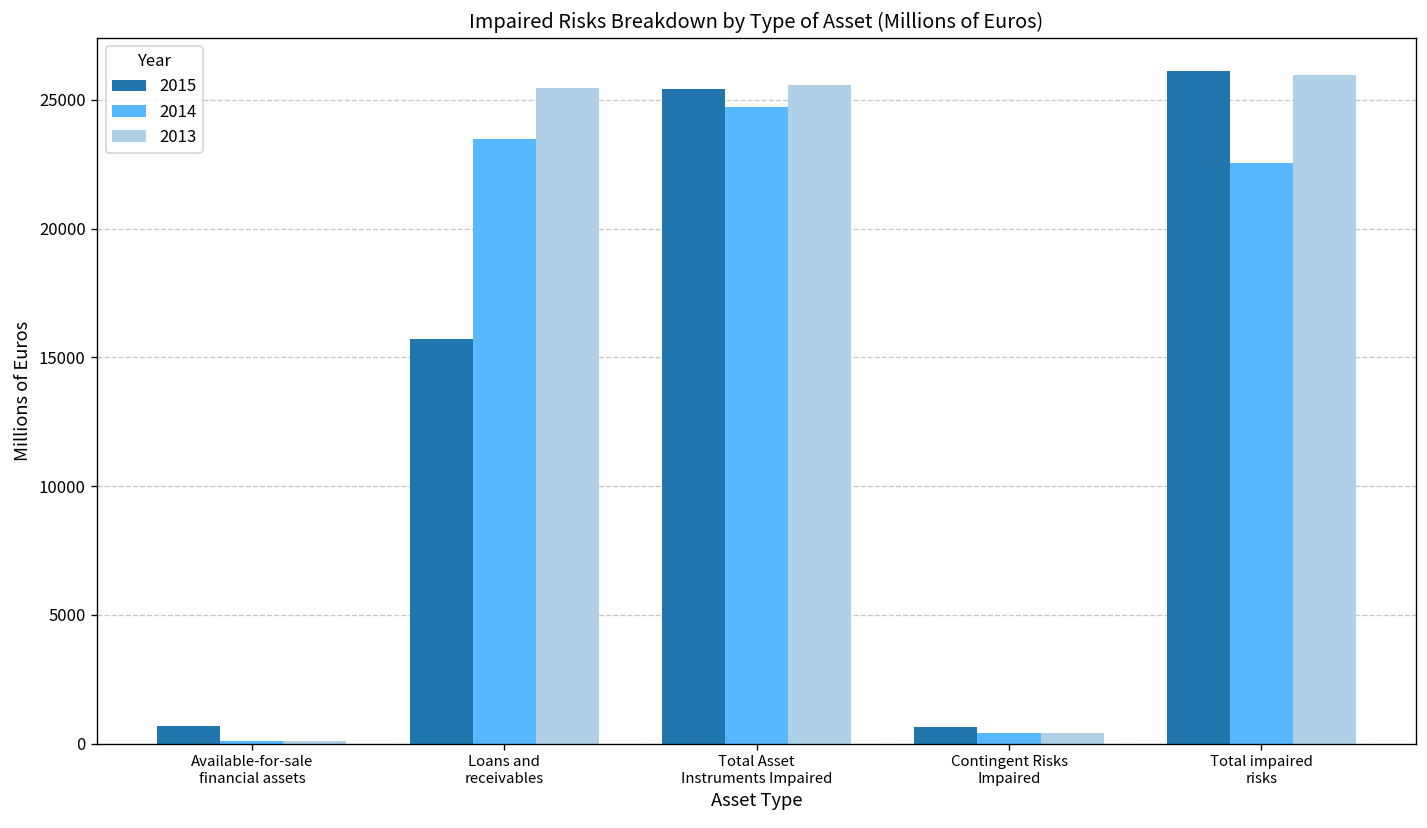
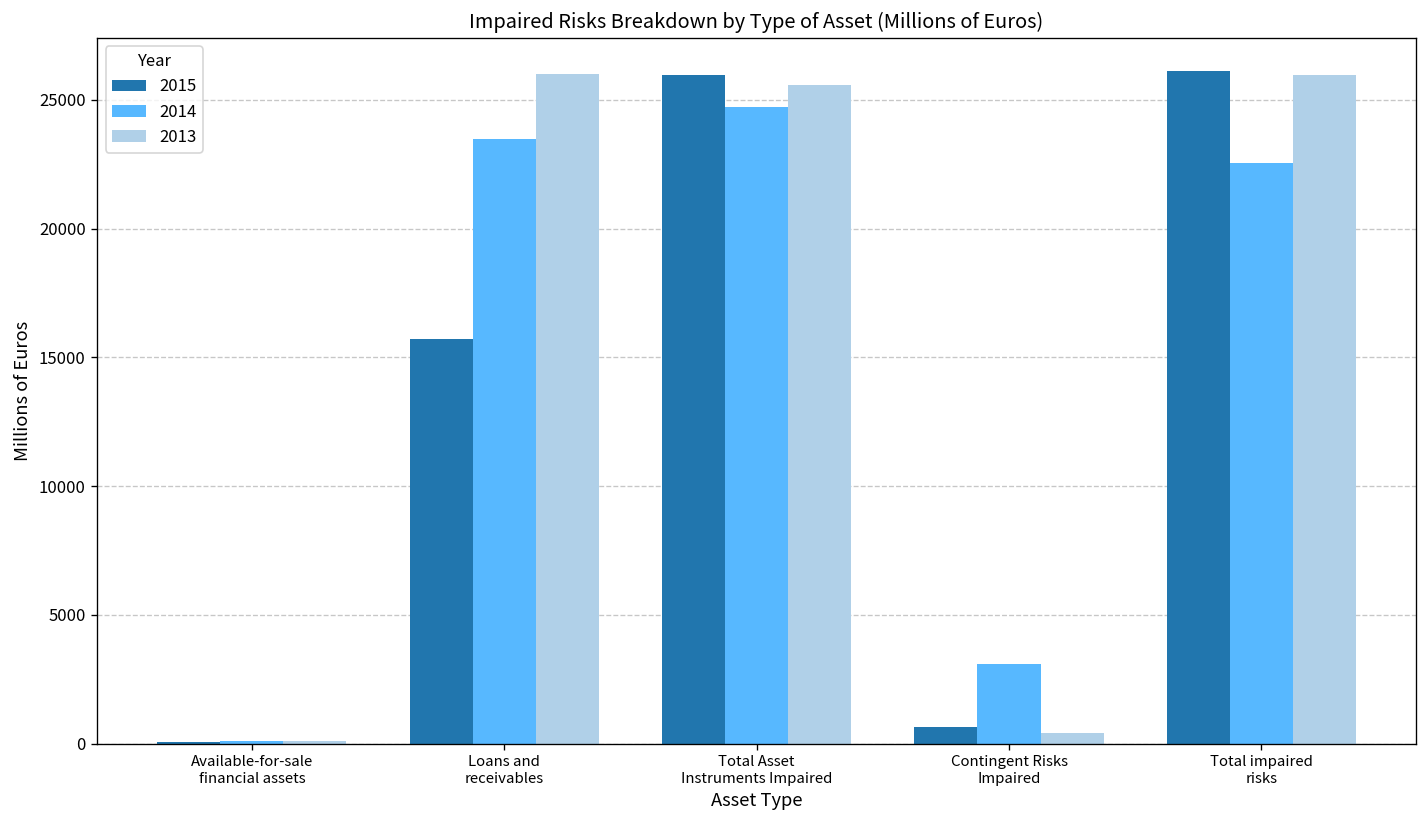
2015, Available-for-sale financial assets: 700 -> 100
2013, Loans and receivables: 25500 -> 26000
2015, Total Asset Instruments Impaired: 25400 -> 26000
2014, Contingent Risks Impaired: 400 -> 3100
